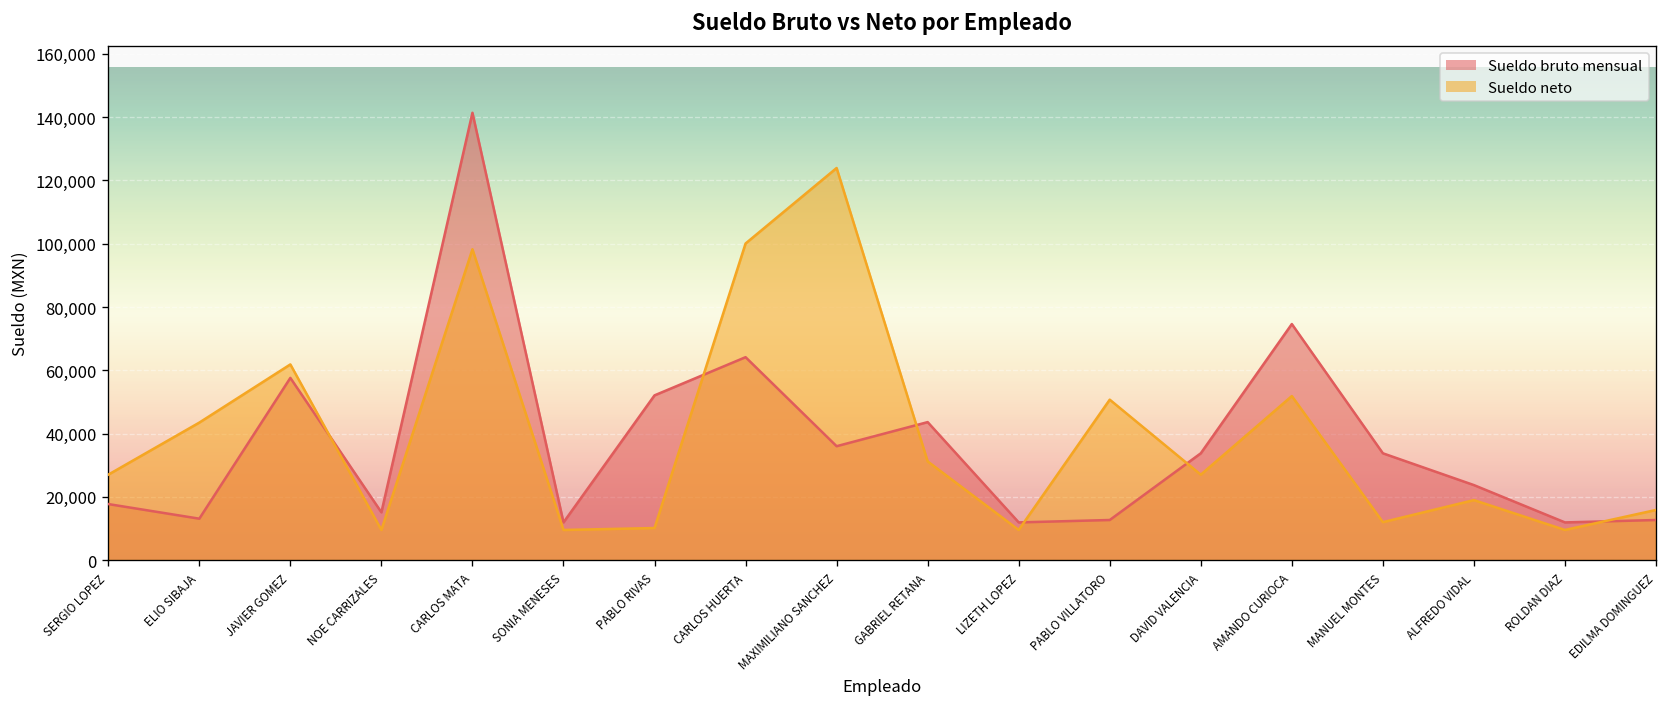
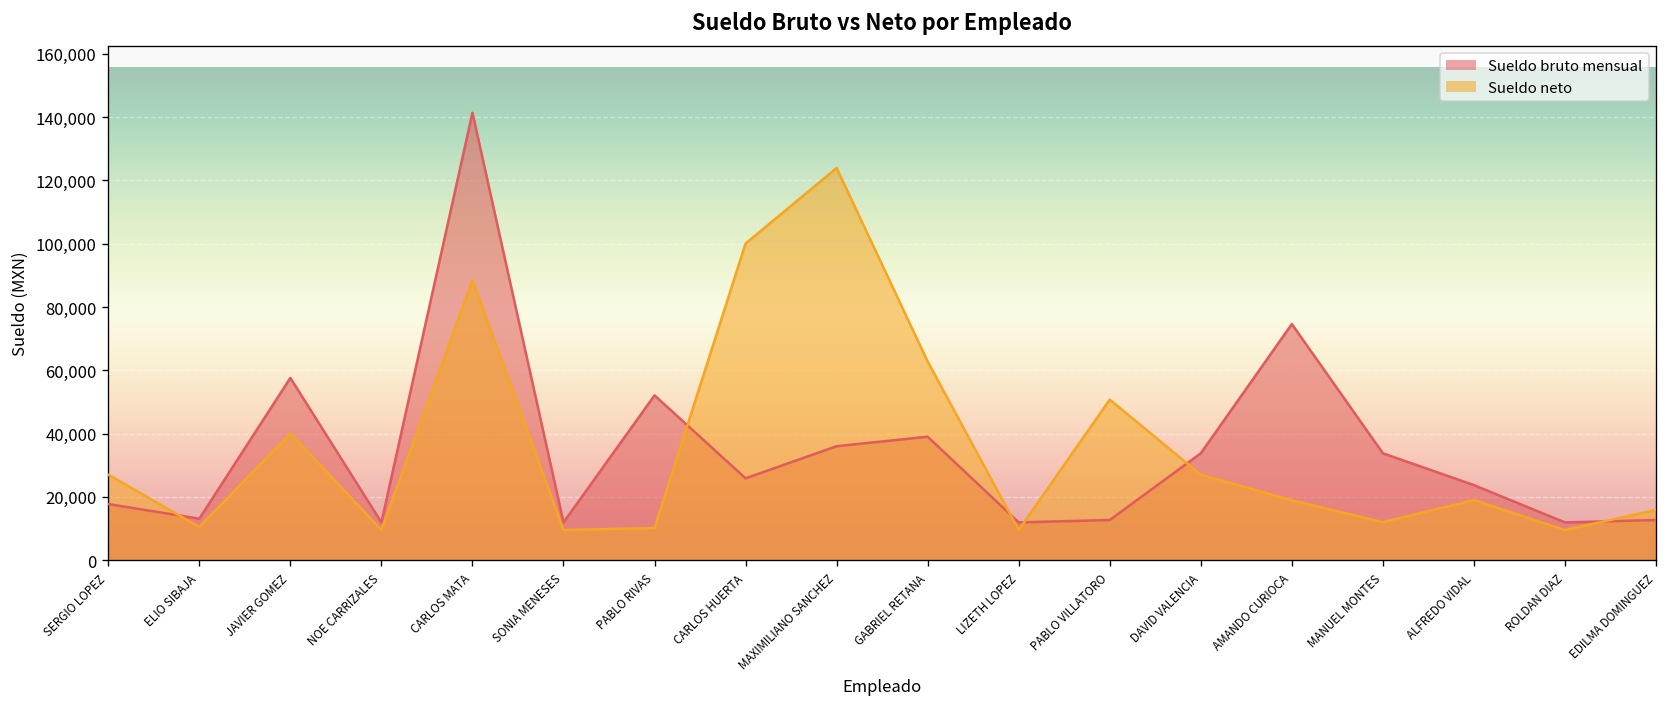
Sueldo neto, ELIO SIBAJA: 43,000 -> 10,000
Sueldo neto, JAVIER GOMEZ: 62,000 -> 40,000
Sueldo bruto mensual, NOE CARRIZALES: 15,000 -> 12,000
Sueldo neto, CARLOS MATA: 98,000 -> 88,000
Sueldo bruto mensual, CARLOS HUERTA: 64,000 -> 26,000
Sueldo bruto mensual, GABRIEL RETANA: 44,000 -> 39,000
Sueldo neto, GABRIEL RETANA: 31,000 -> 63,000
Sueldo neto, AMANDO CURIOCA: 52,000 -> 19,000
